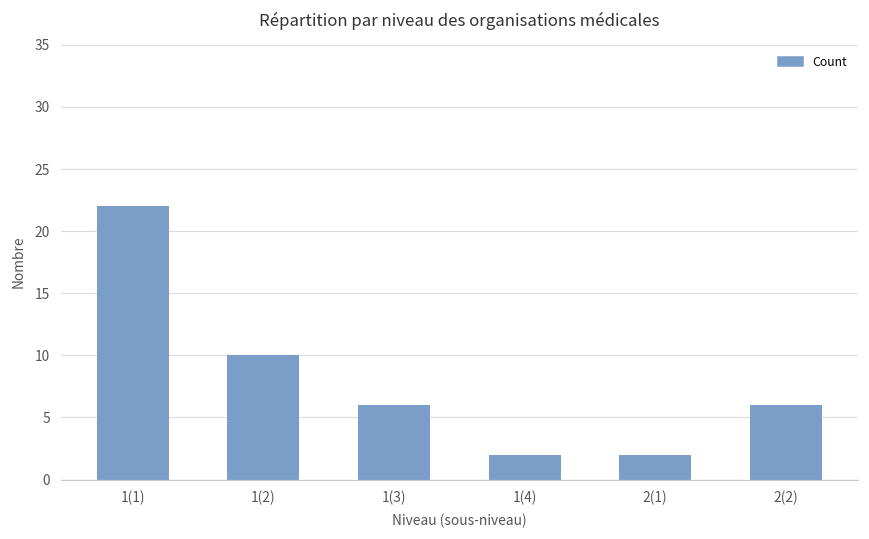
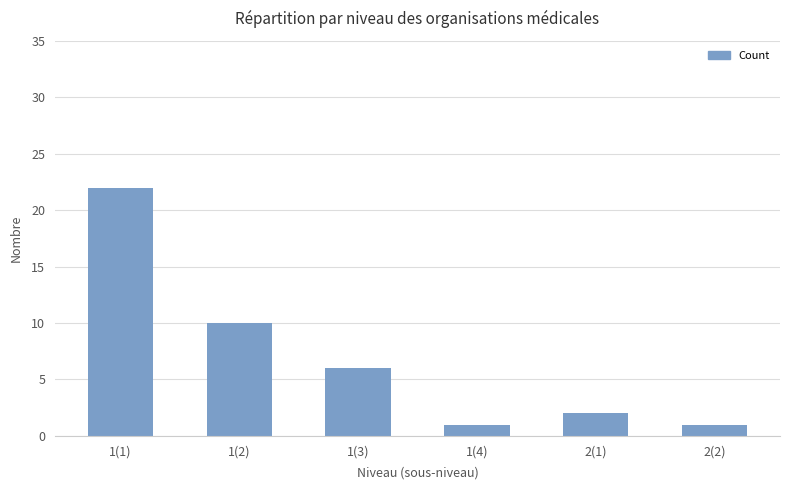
1(4): 2 -> 1
2(2): 6 -> 1
